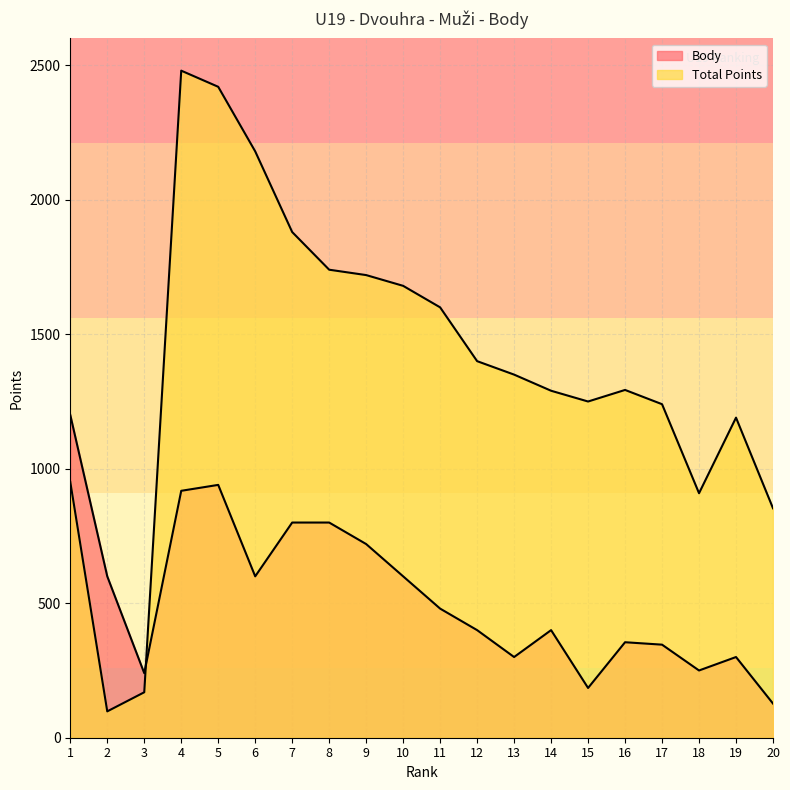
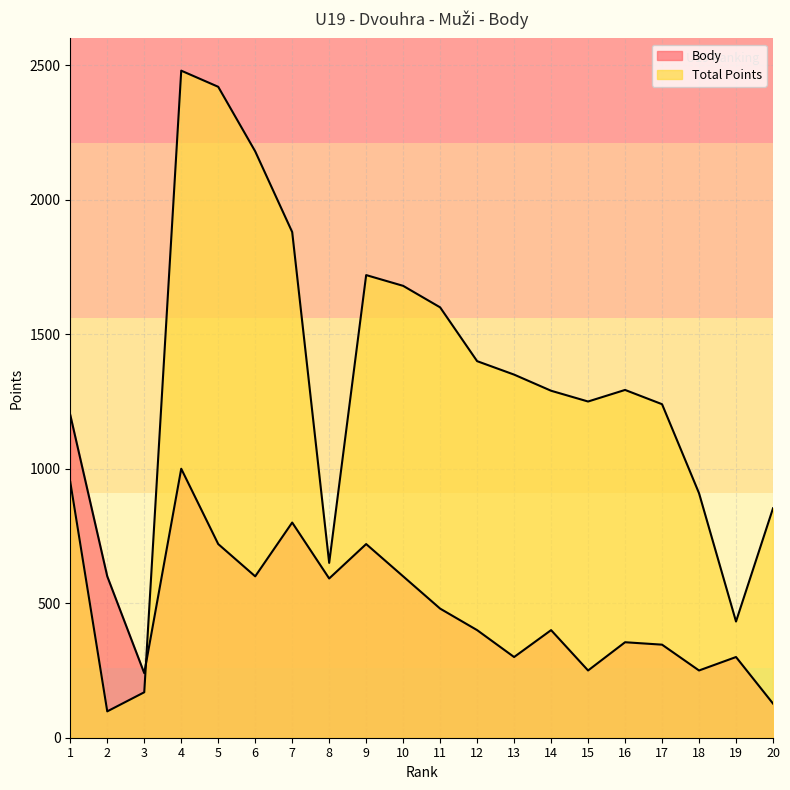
Body, 4: 920 -> 1000
Body, 5: 940 -> 720
Body, 8: 800 -> 590
Total Points, 8: 1740 -> 650
Body, 15: 190 -> 250
Total Points, 19: 1190 -> 430
